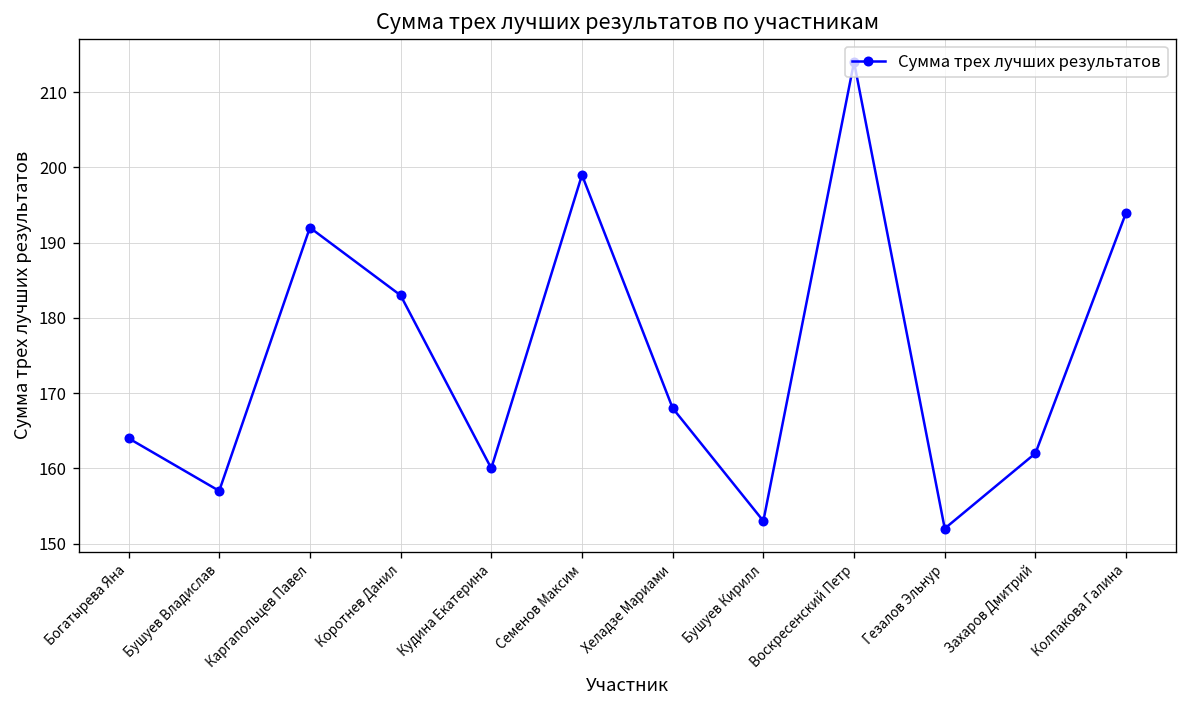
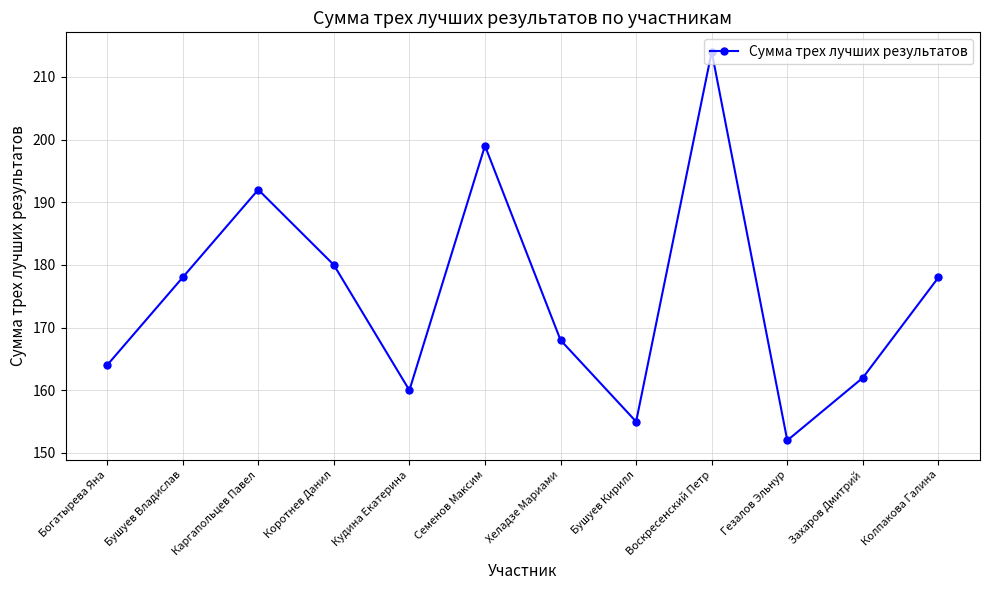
Бушуев Владислав: 157 -> 178
Коротнев Данил: 183 -> 180
Бушуев Кирилл: 153 -> 155
Колпакова Галина: 194 -> 178
